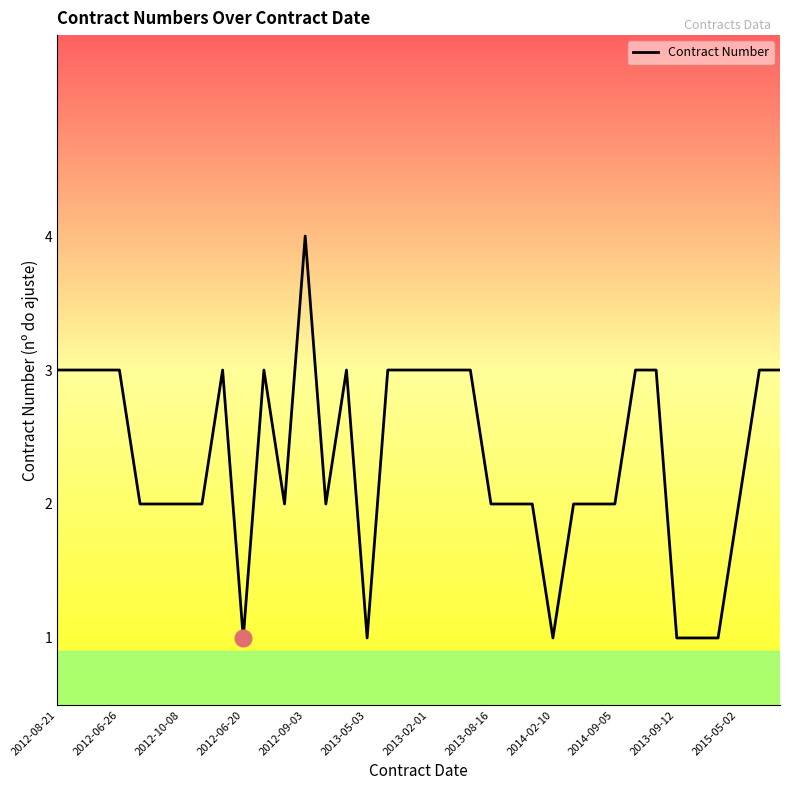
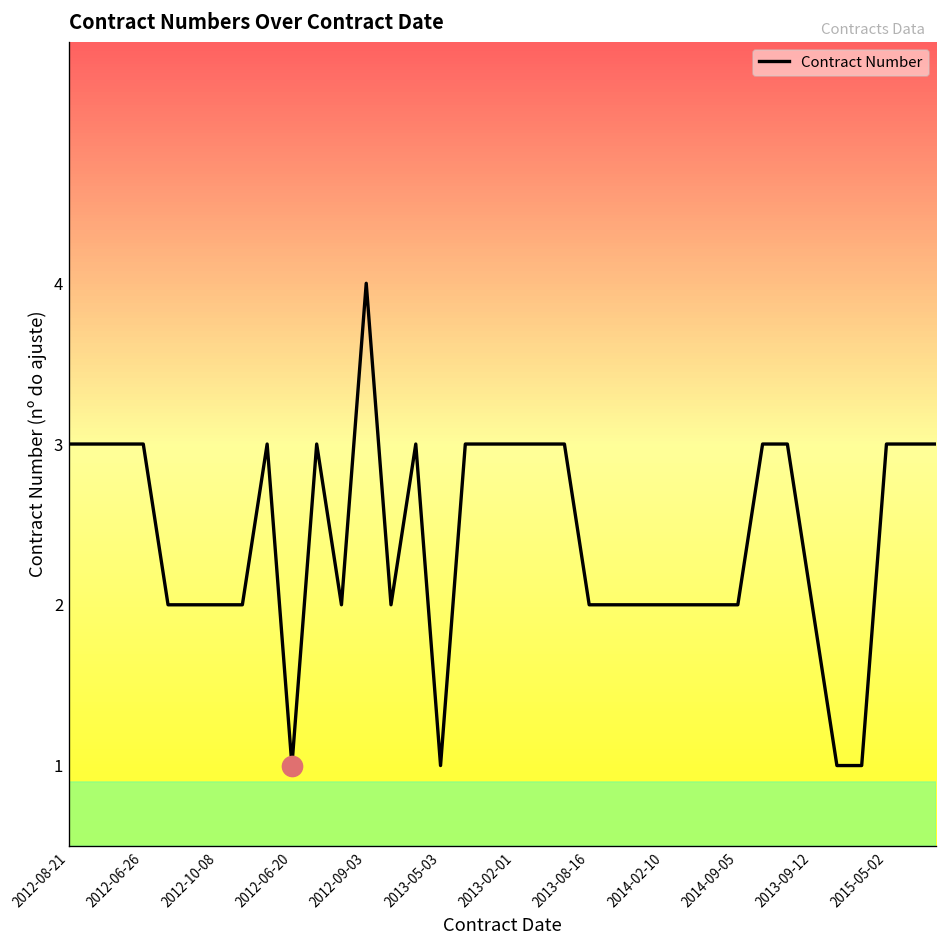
Contract Number, 2014-02-10: 1 -> 2
Contract Number, 2013-09-12: 1 -> 2
Contract Number, 2015-05-02: 2 -> 3
